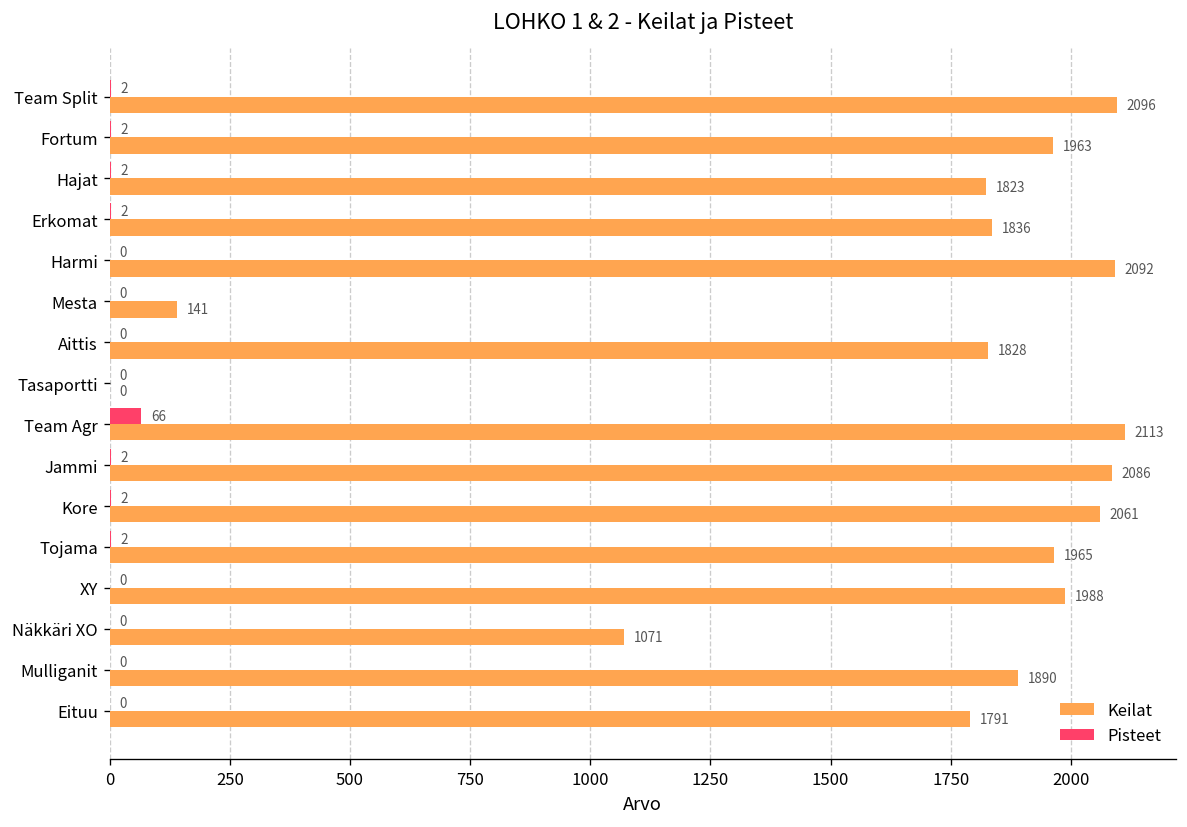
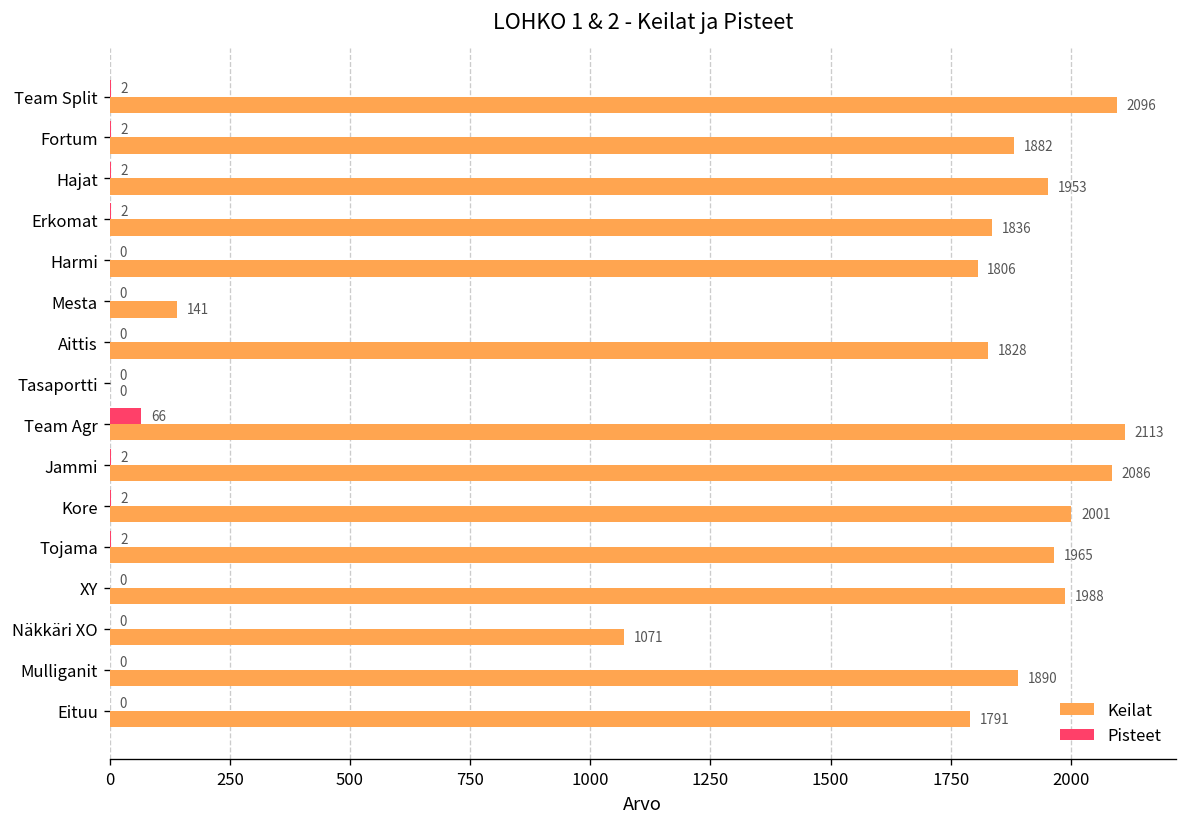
Keilat, Fortum: 1963 -> 1882
Keilat, Hajat: 1823 -> 1953
Keilat, Harmi: 2092 -> 1806
Keilat, Kore: 2061 -> 2001
